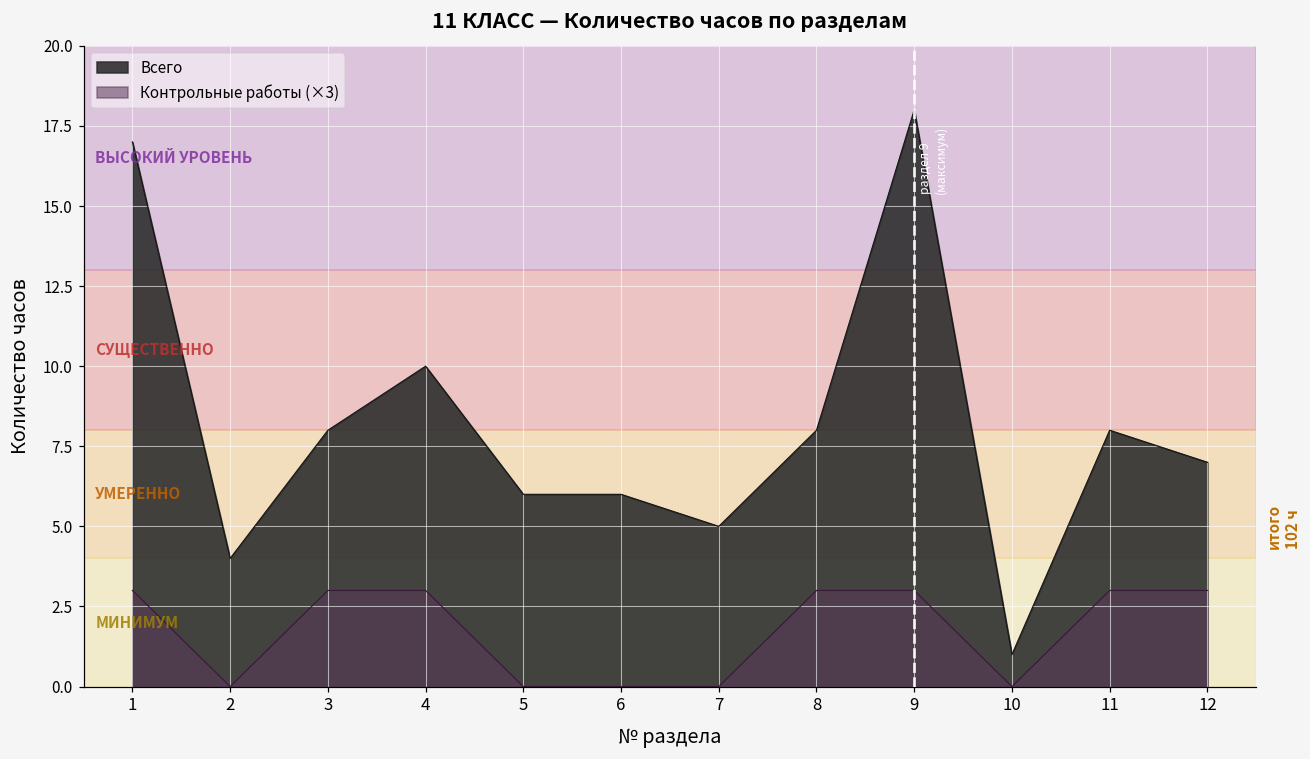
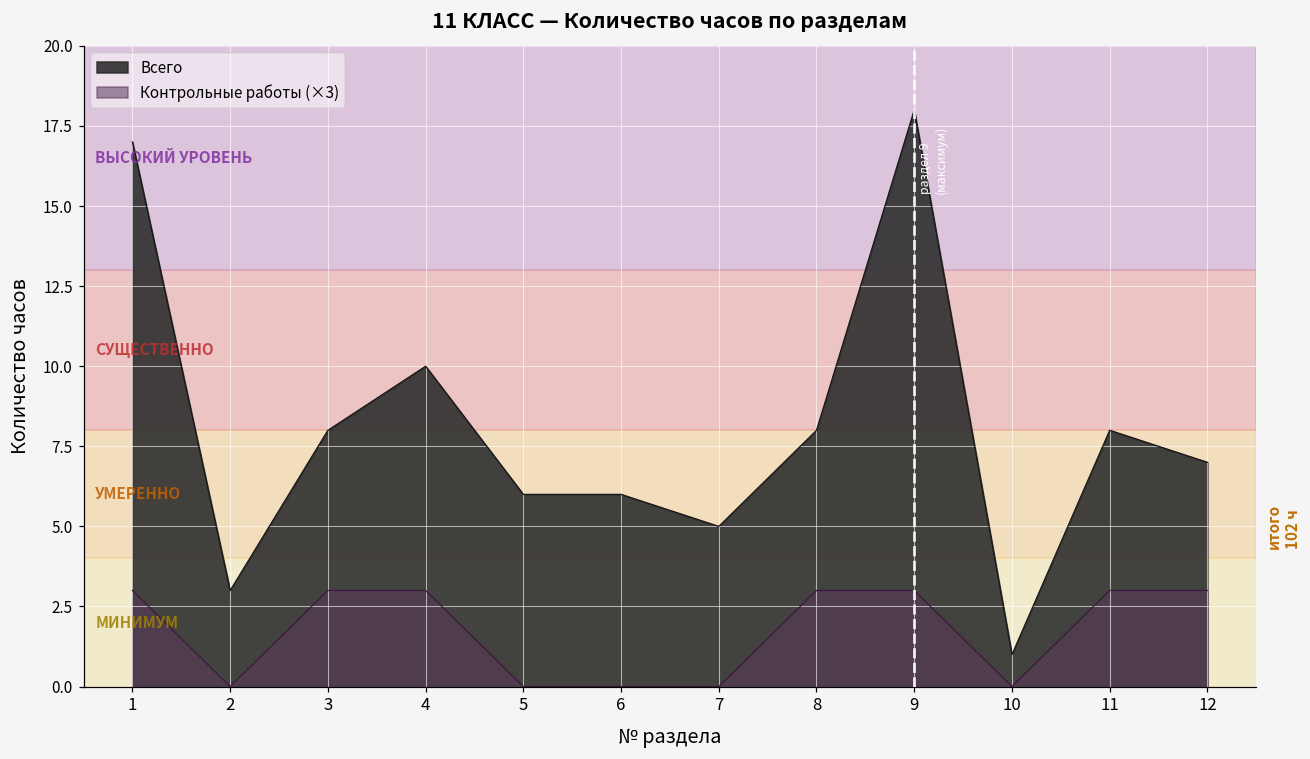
Всего, 2: 4 -> 3
